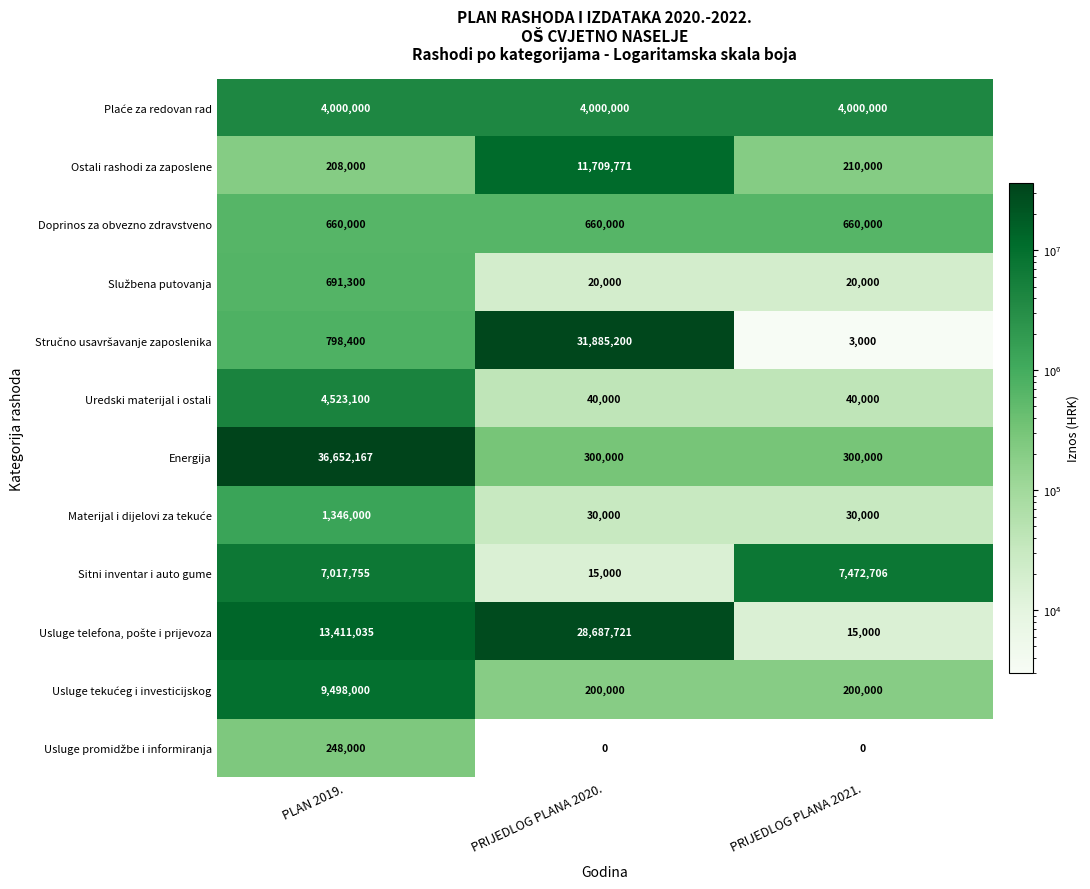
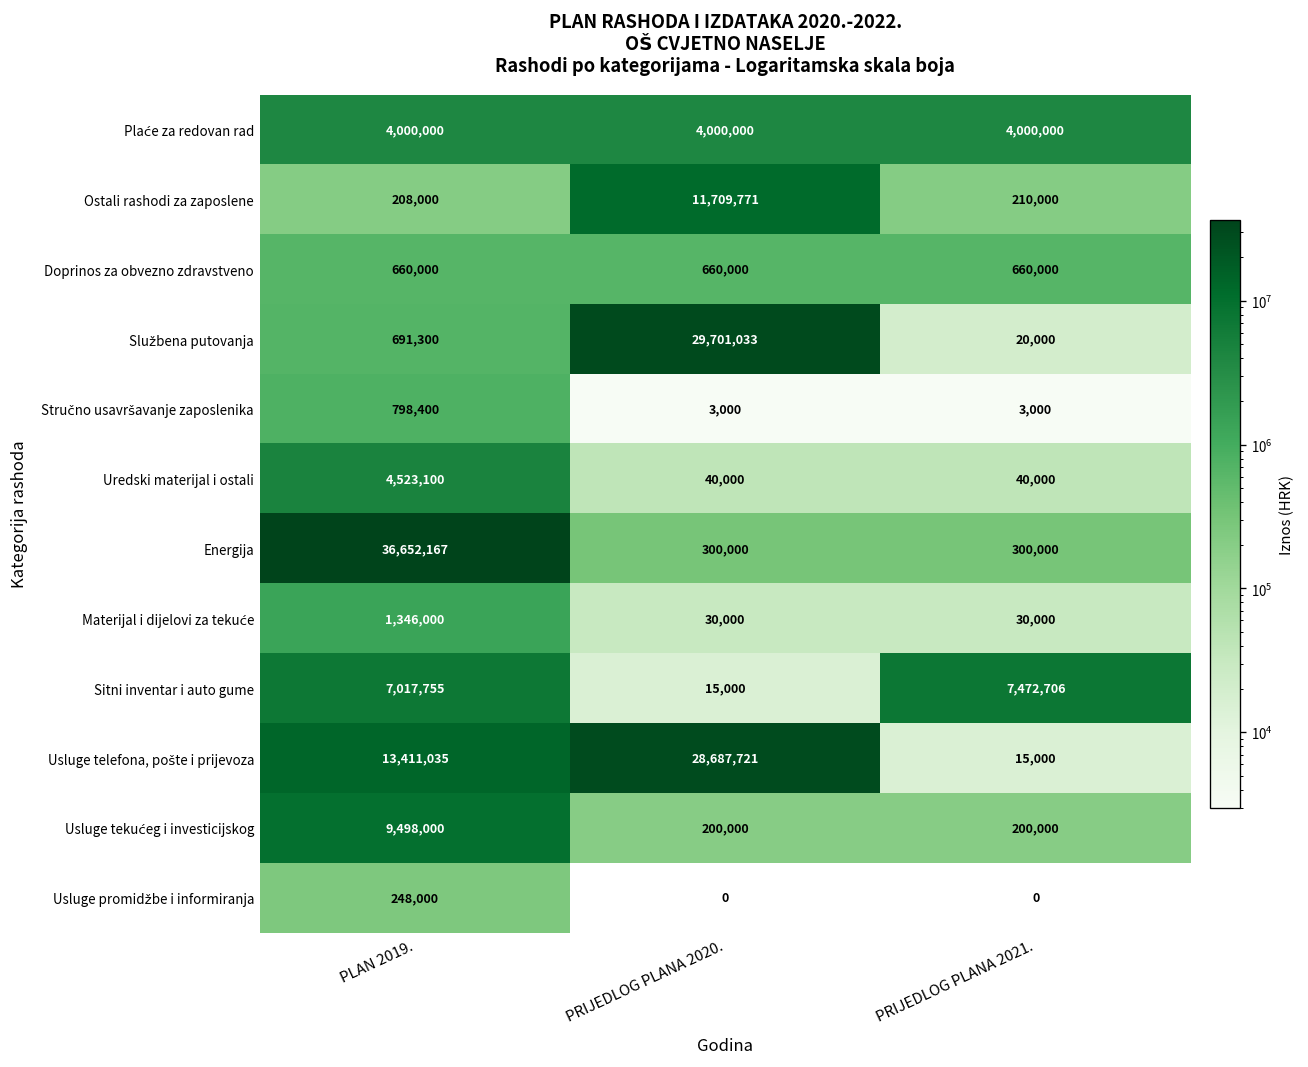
Službena putovanja, PRIJEDLOG PLANA 2020.: 20,000 -> 29,701,033
Stručno usavršavanje zaposlenika, PRIJEDLOG PLANA 2020.: 31,885,200 -> 3,000
